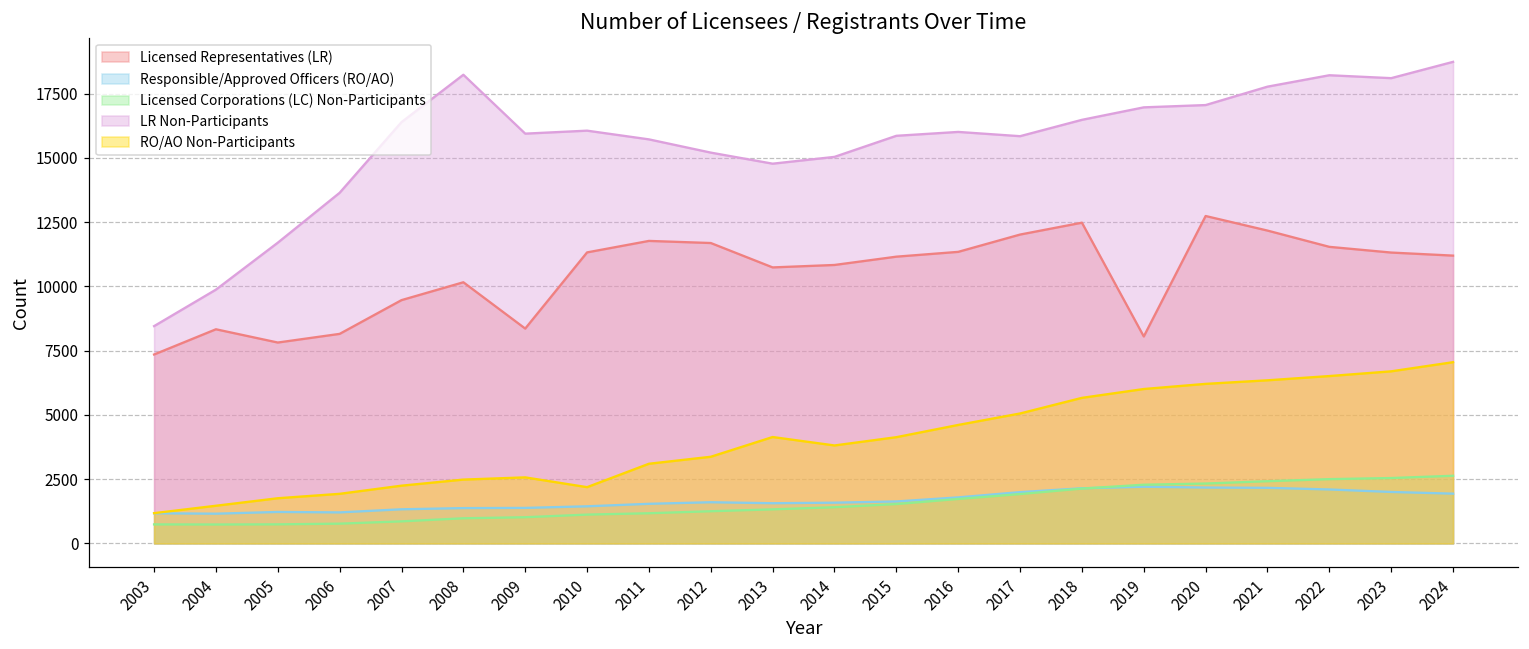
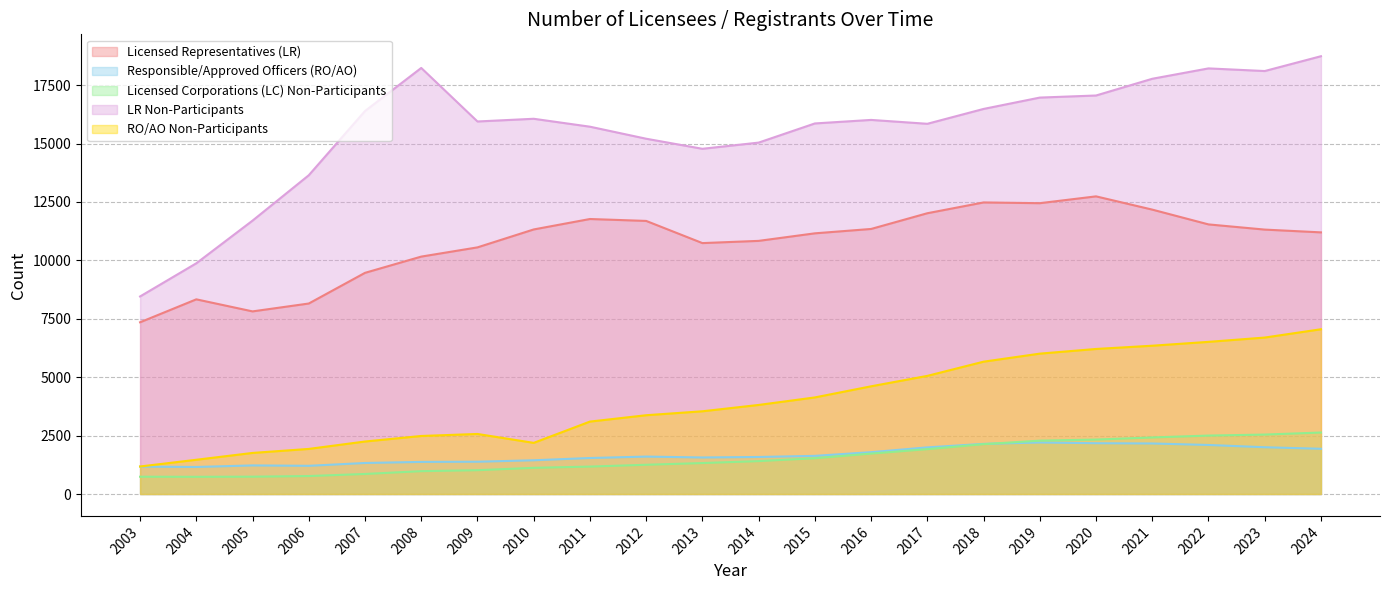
Licensed Representatives (LR), 2009: 8400 -> 10600
RO/AO Non-Participants, 2013: 4100 -> 3500
Licensed Representatives (LR), 2019: 8100 -> 12400
